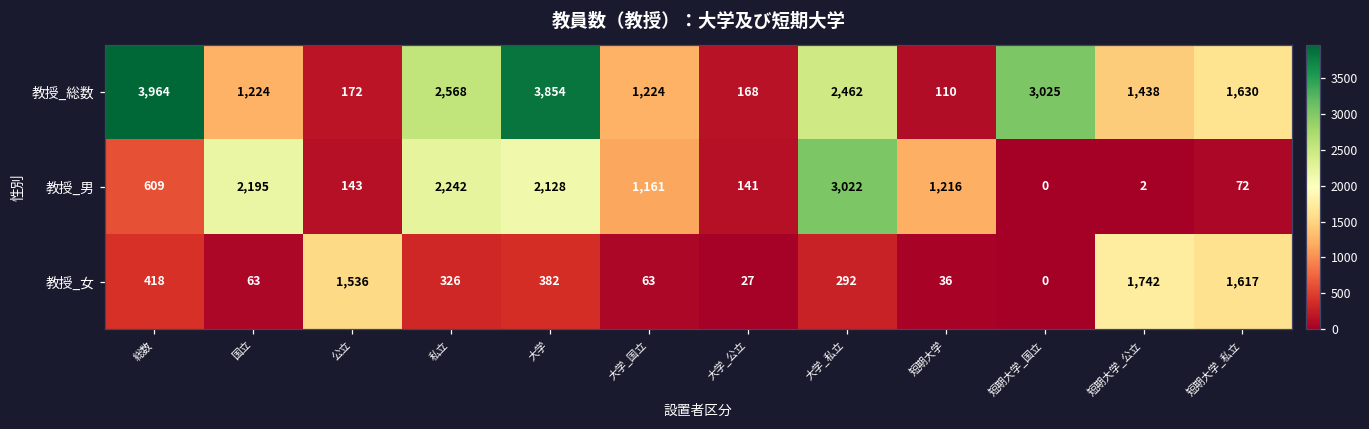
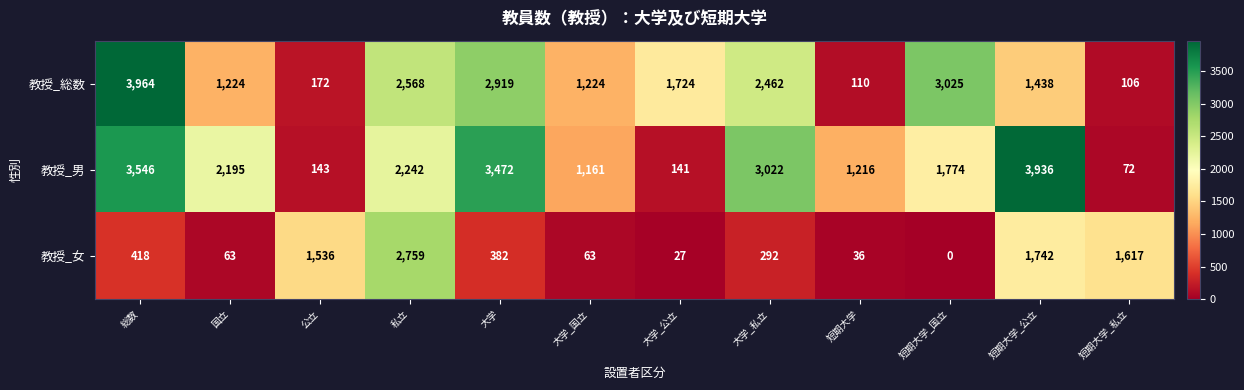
教授_総数, 大学: 3,854 -> 2,919
教授_総数, 大学_公立: 168 -> 1,724
教授_総数, 短期大学_私立: 1,630 -> 106
教授_男, 総数: 609 -> 3,546
教授_男, 大学: 2,128 -> 3,472
教授_男, 短期大学_国立: 0 -> 1,774
教授_男, 短期大学_公立: 2 -> 3,936
教授_女, 私立: 326 -> 2,759
